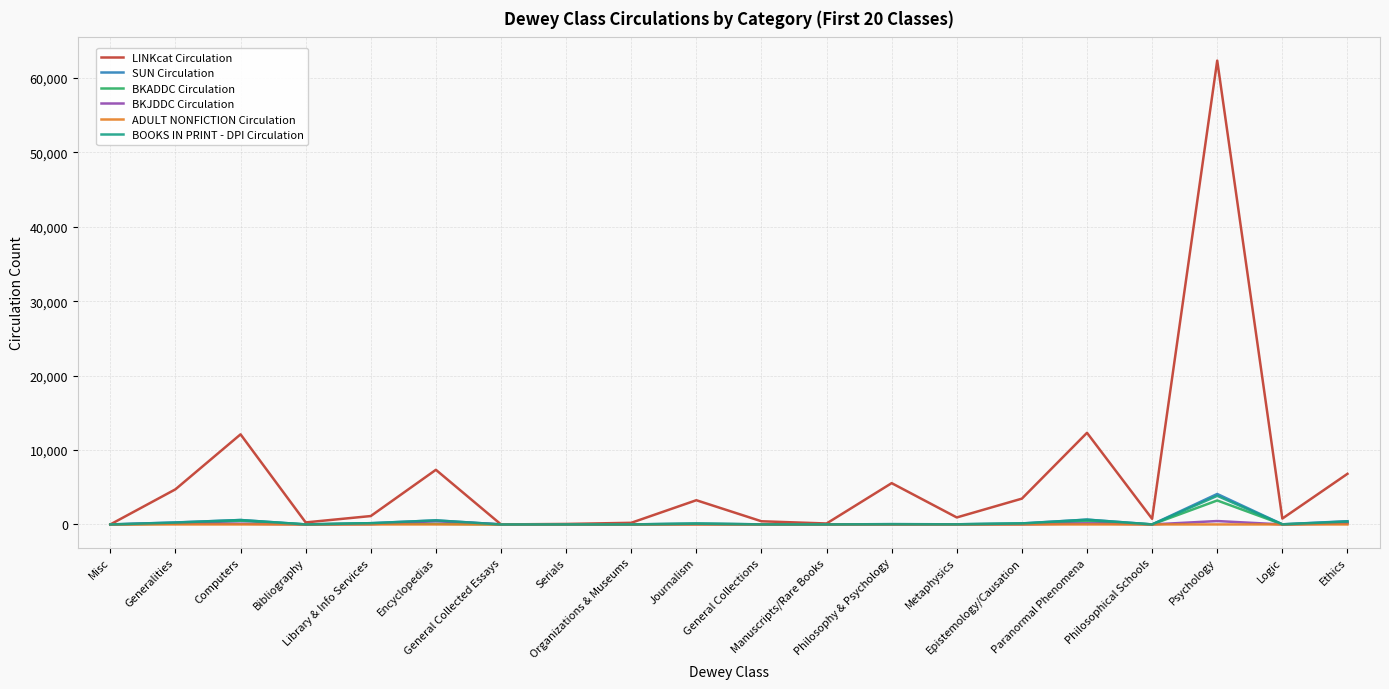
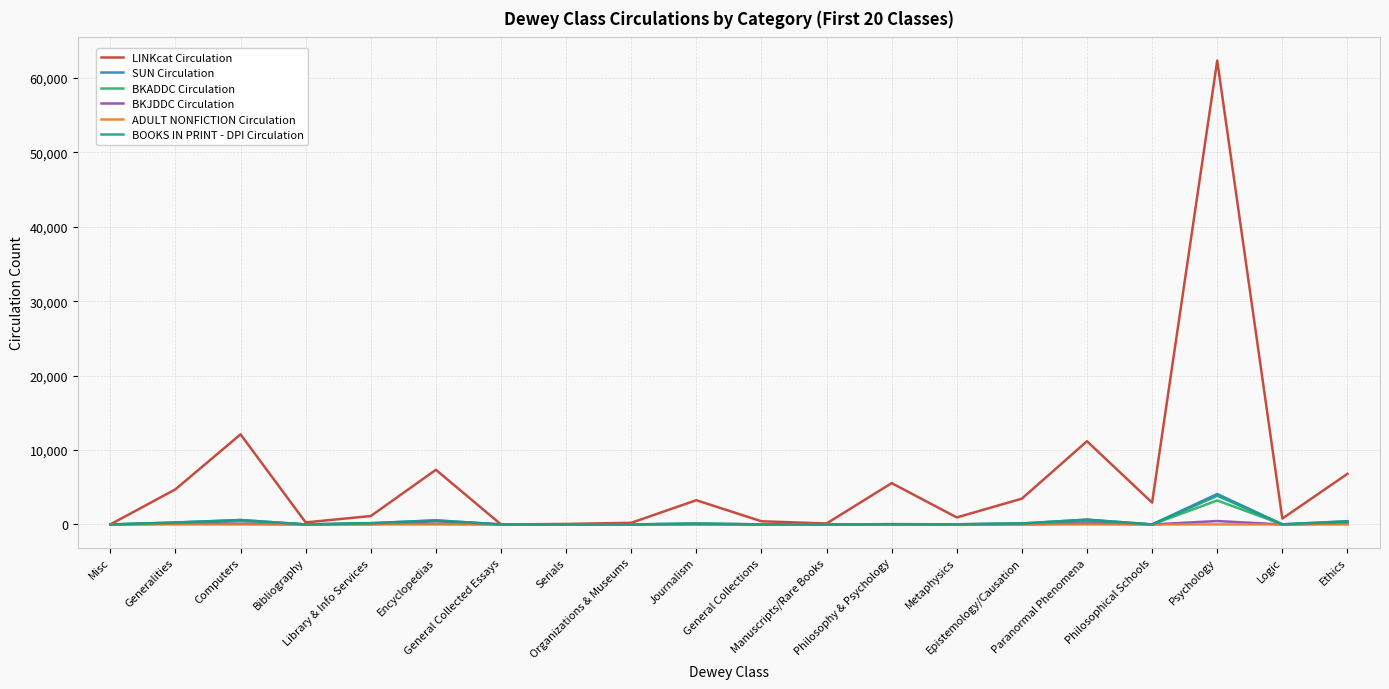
LINKcat Circulation, Paranormal Phenomena: 12,000 -> 11,000
LINKcat Circulation, Philosophical Schools: 1,000 -> 3,000
